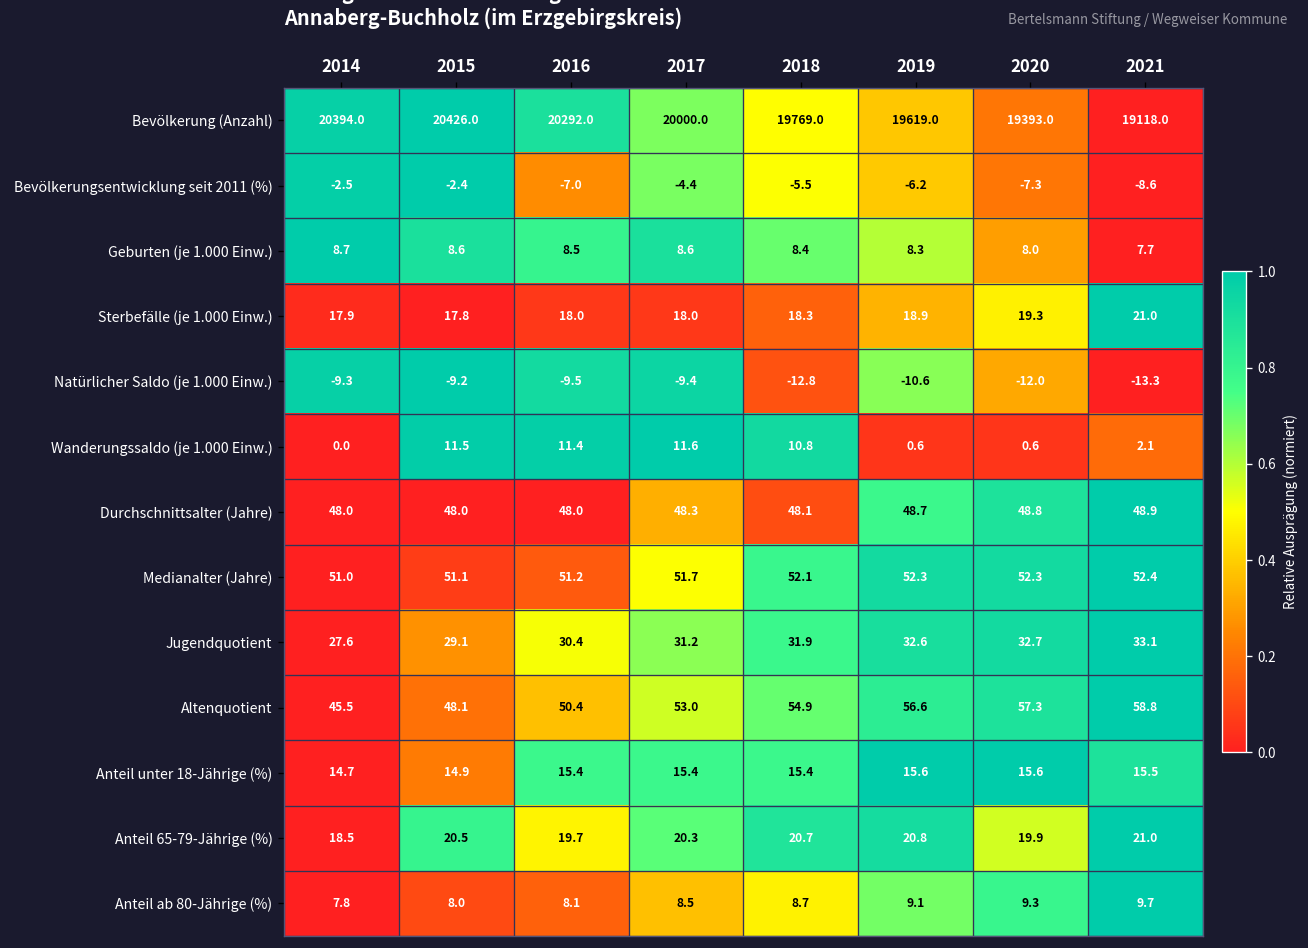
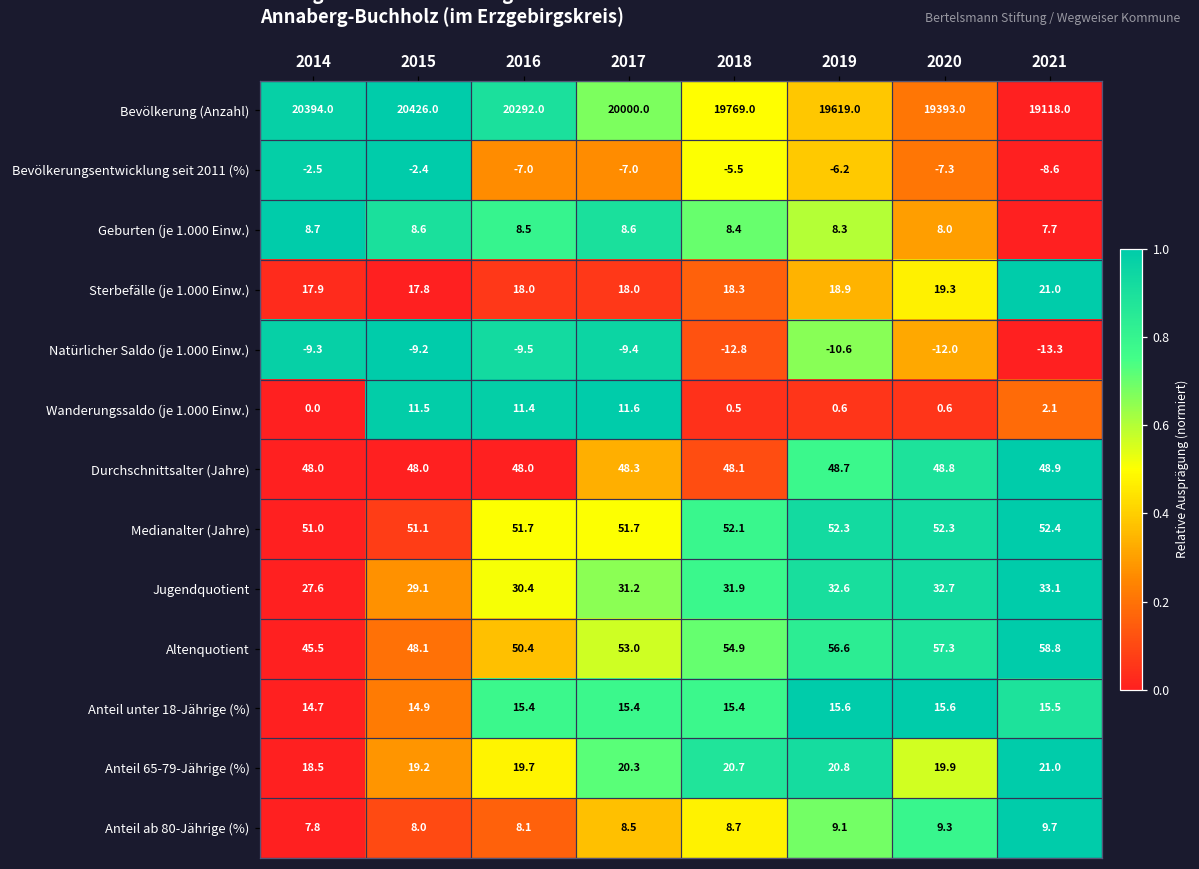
Bevölkerungsentwicklung seit 2011 (%), 2017: -4.4 -> -7.0
Wanderungssaldo (je 1.000 Einw.), 2018: 10.8 -> 0.5
Medianalter (Jahre), 2016: 51.2 -> 51.7
Anteil 65-79-Jährige (%), 2015: 20.5 -> 19.2
